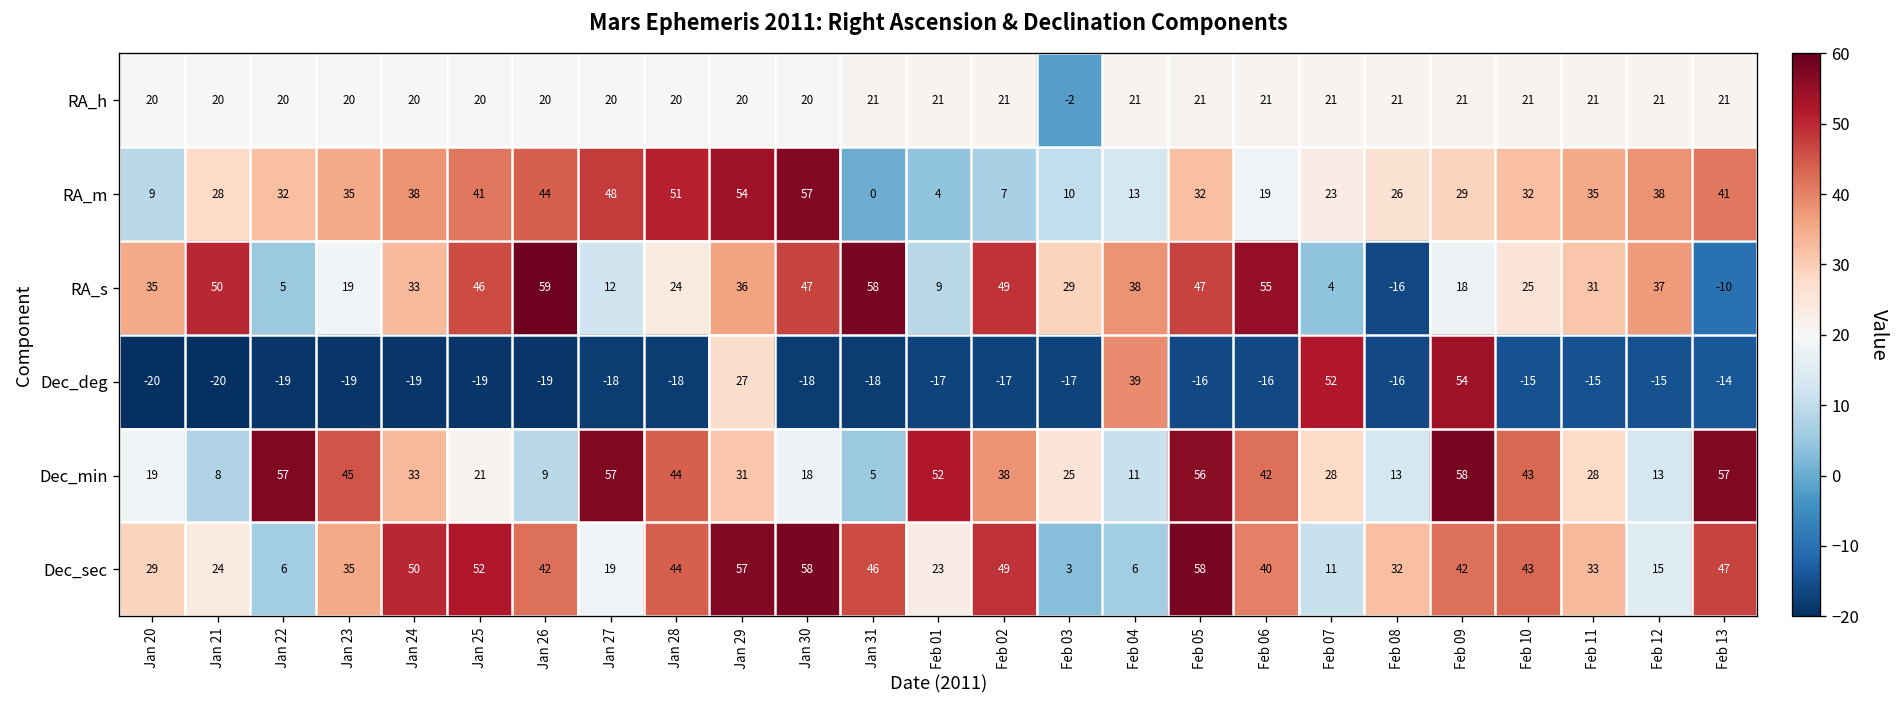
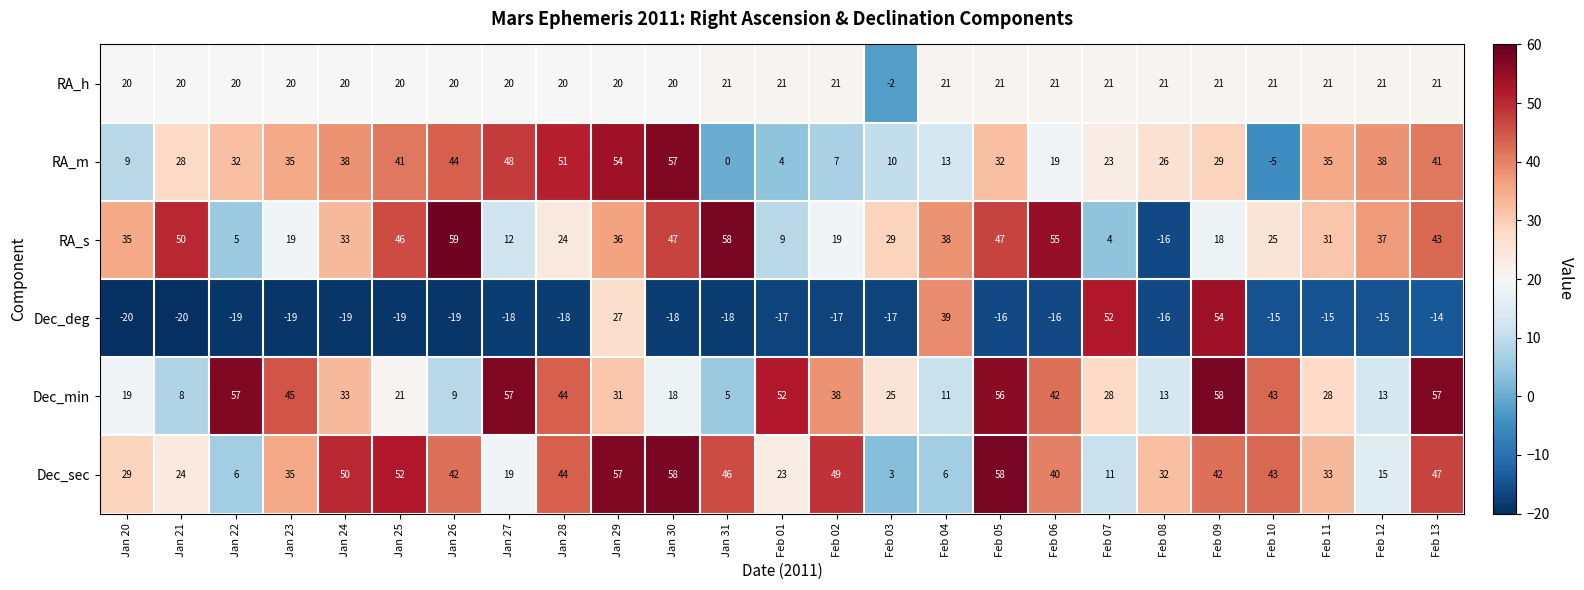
RA_m, Feb 10: 32 -> -5
RA_s, Feb 02: 49 -> 19
RA_s, Feb 13: -10 -> 43
